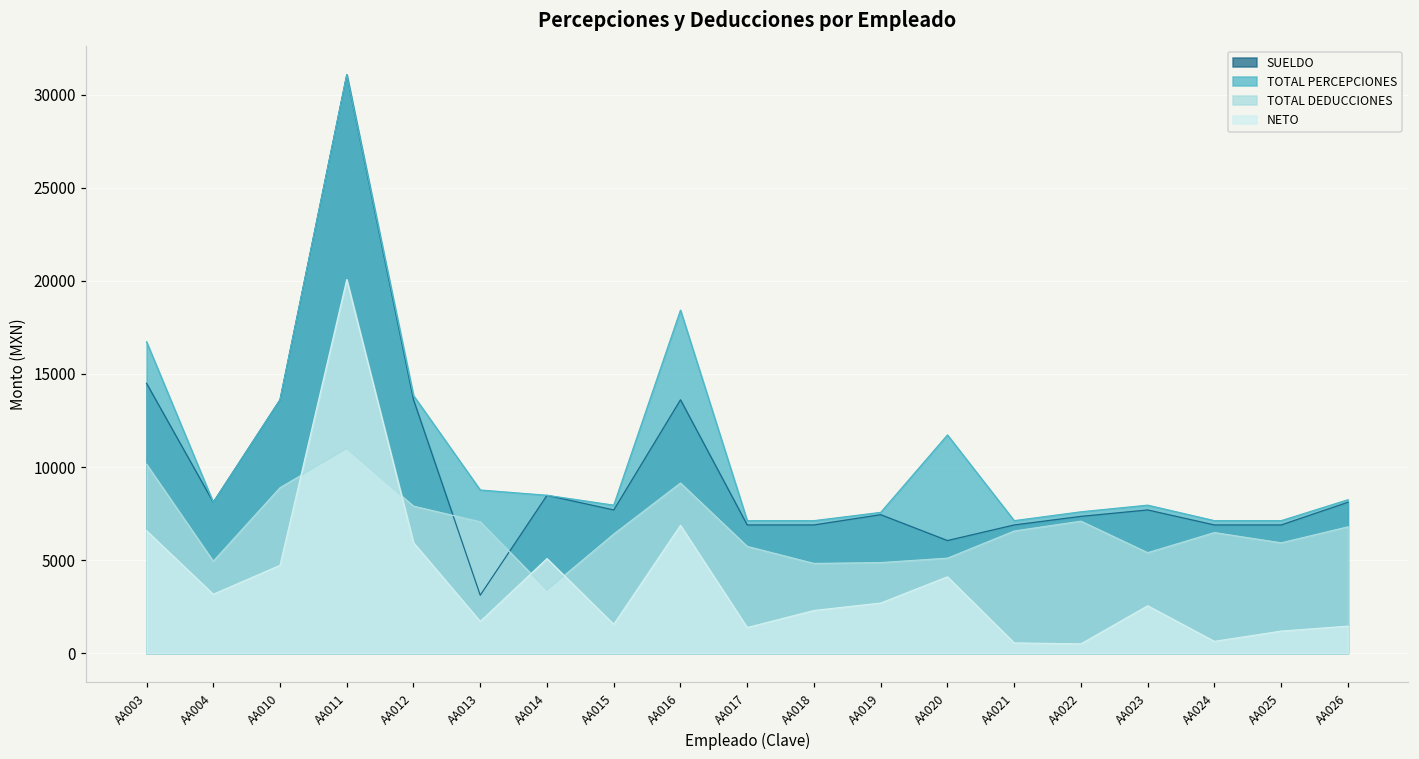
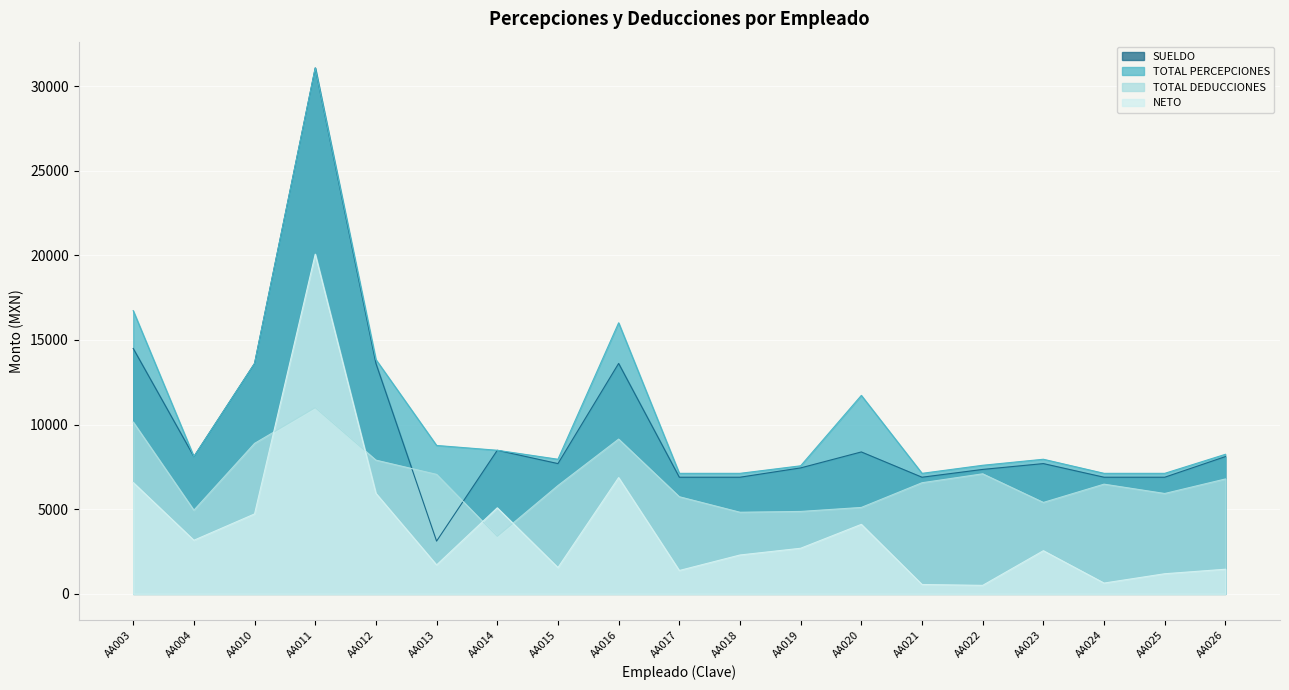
TOTAL PERCEPCIONES, AA016: 18400 -> 16000
SUELDO, AA020: 6100 -> 8400
